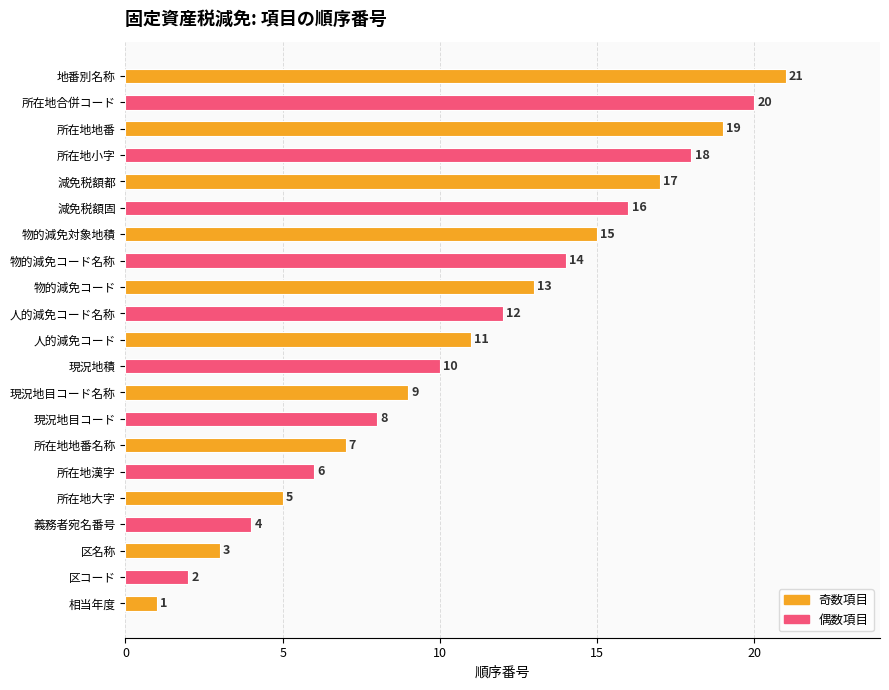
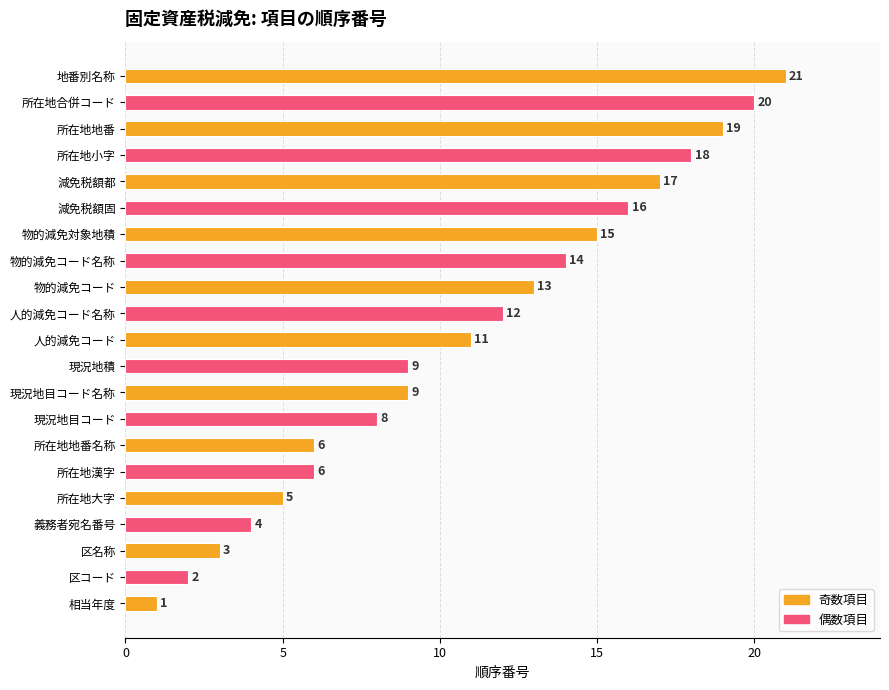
現況地積: 10 -> 9
所在地地番名称: 7 -> 6
